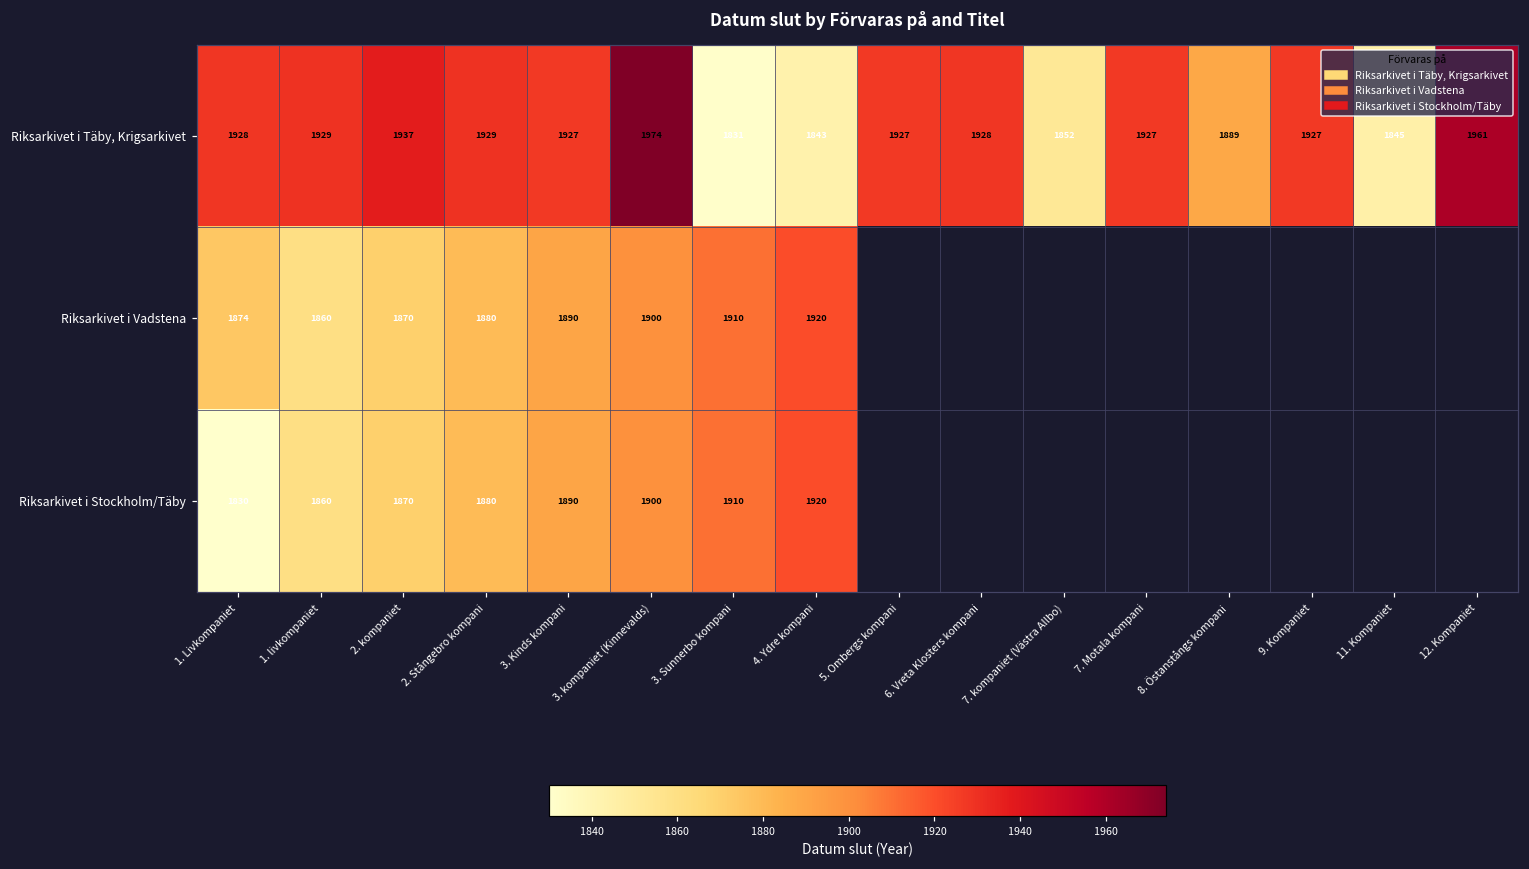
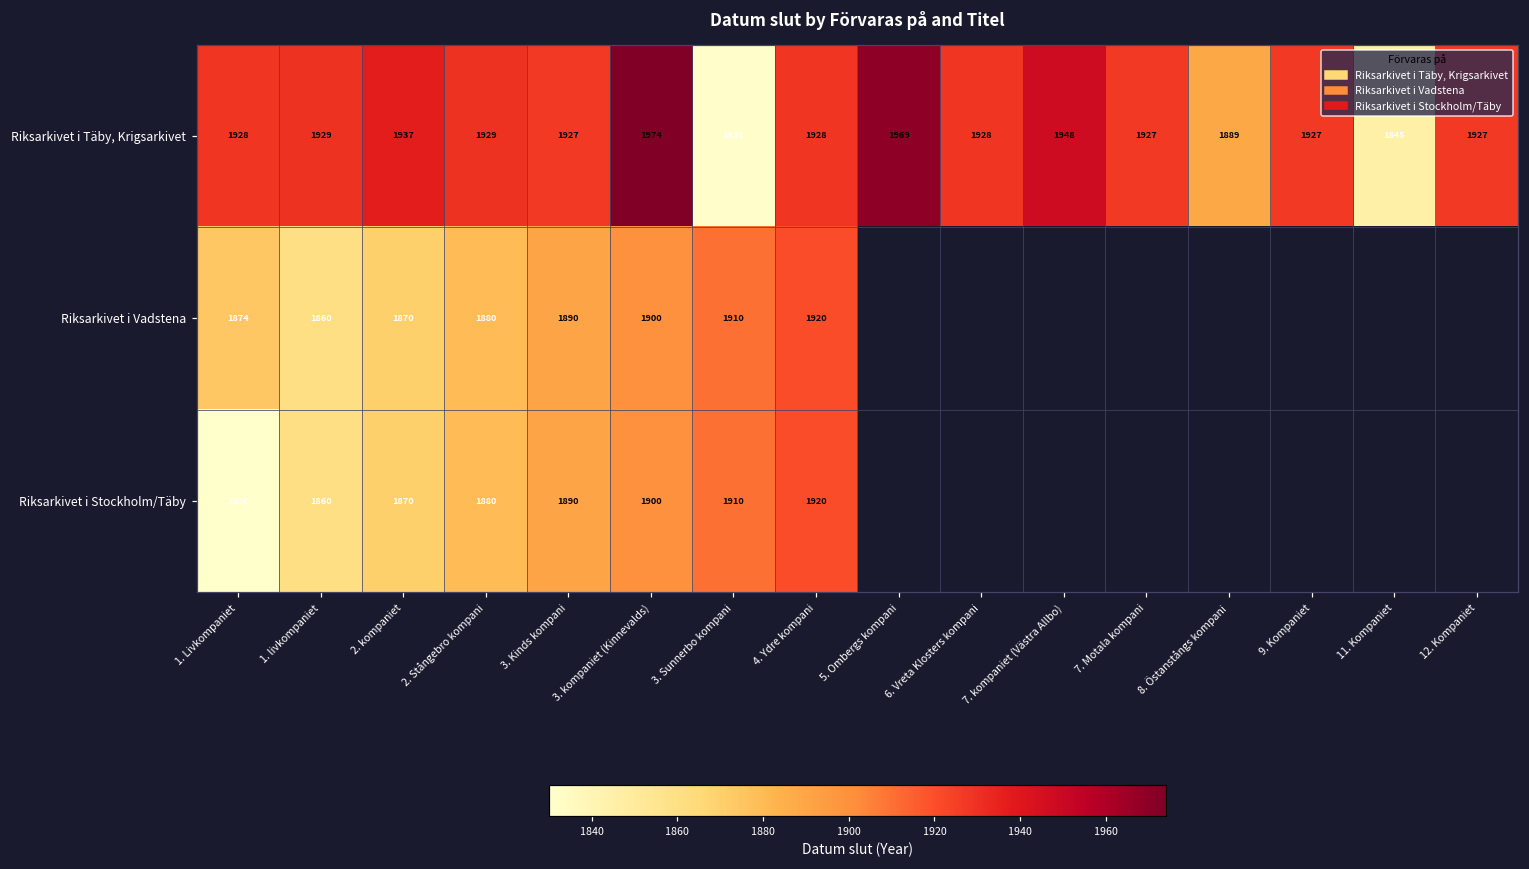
Riksarkivet i Täby, Krigsarkivet, 4. Ydre kompani: 1843 -> 1928
Riksarkivet i Täby, Krigsarkivet, 5. Ombergs kompani: 1927 -> 1969
Riksarkivet i Täby, Krigsarkivet, 7. kompaniet (Västra Allbo): 1852 -> 1948
Riksarkivet i Täby, Krigsarkivet, 12. Kompaniet: 1961 -> 1927
